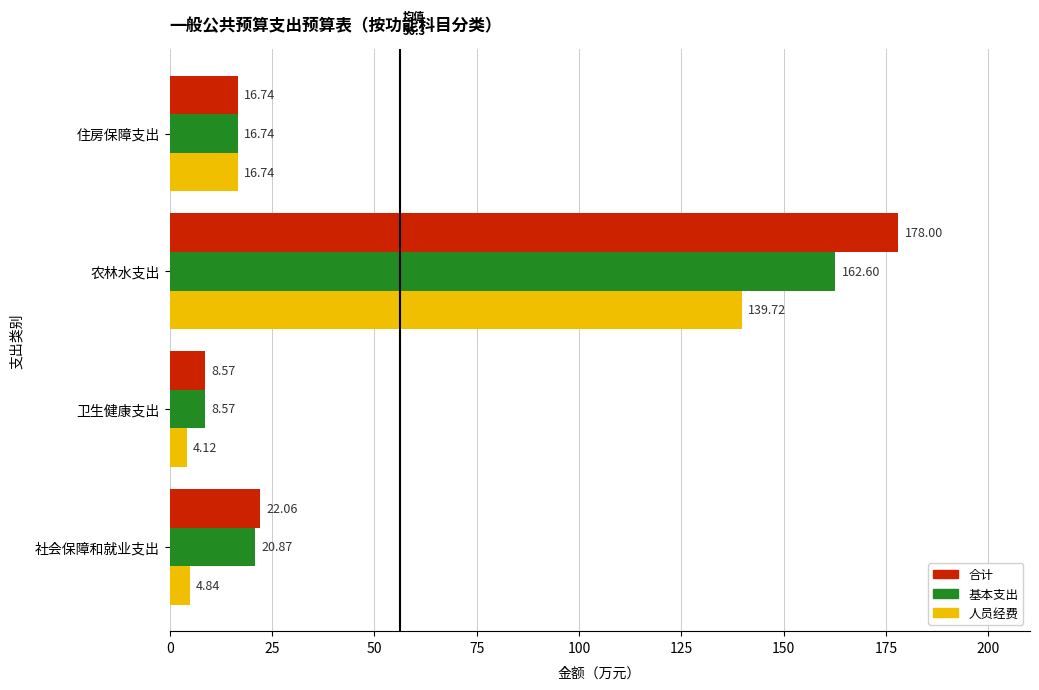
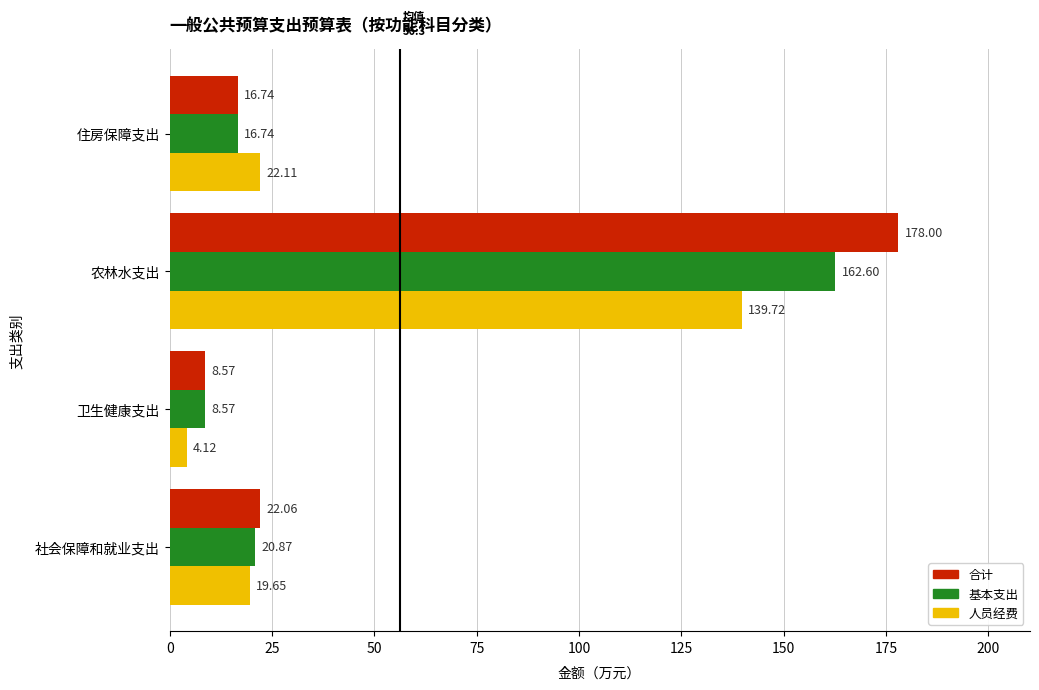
人员经费, 住房保障支出: 16.74 -> 22.11
人员经费, 社会保障和就业支出: 4.84 -> 19.65
